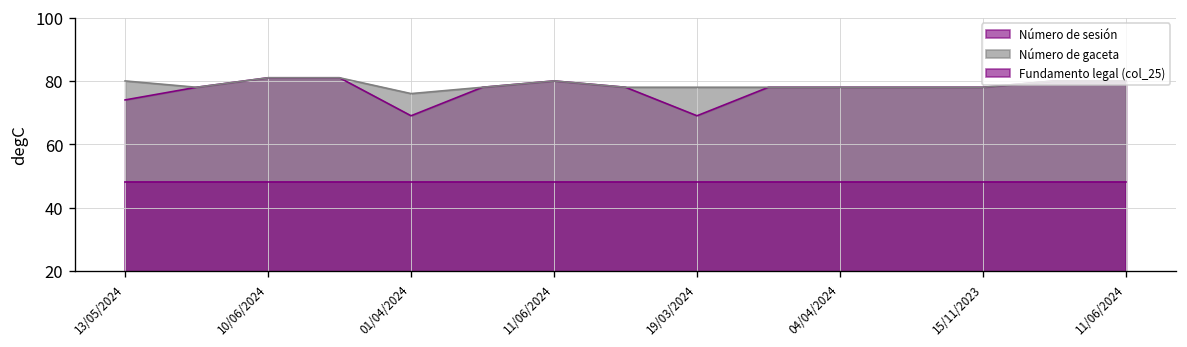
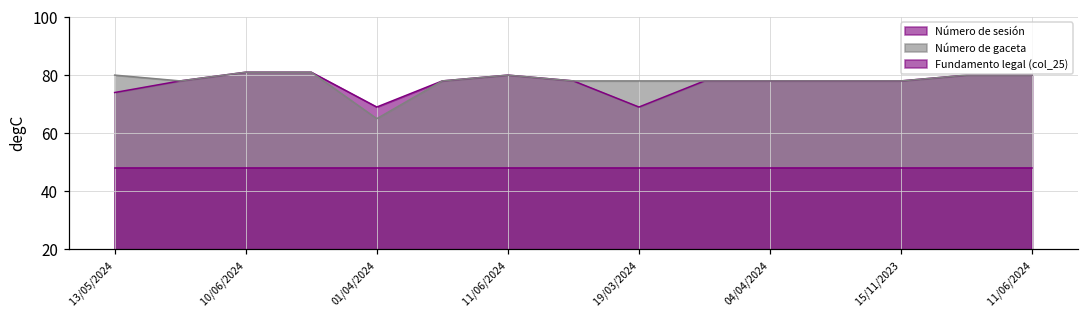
Número de gaceta, 01/04/2024: 76 -> 65
